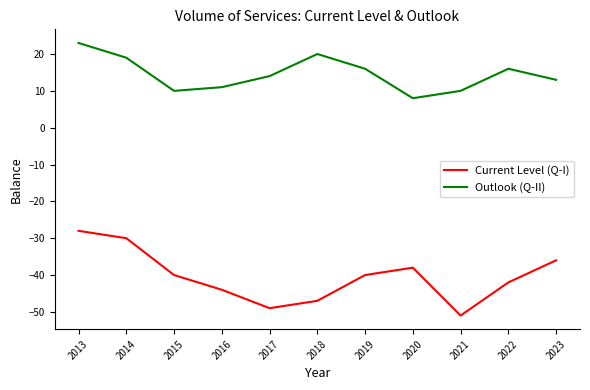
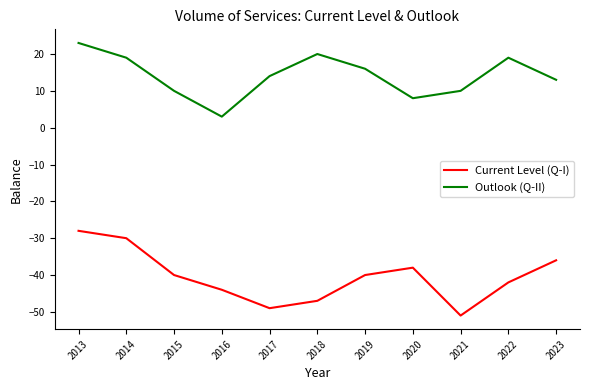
Outlook (Q-II), 2016: 11 -> 3
Outlook (Q-II), 2022: 16 -> 19
